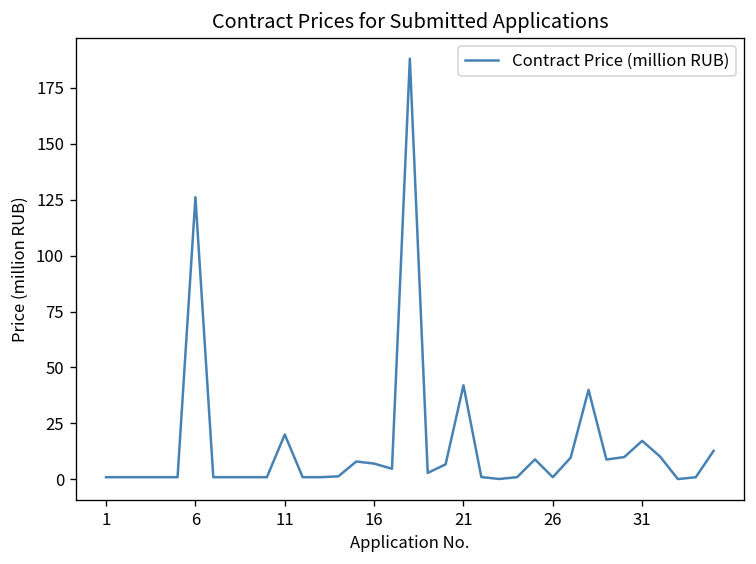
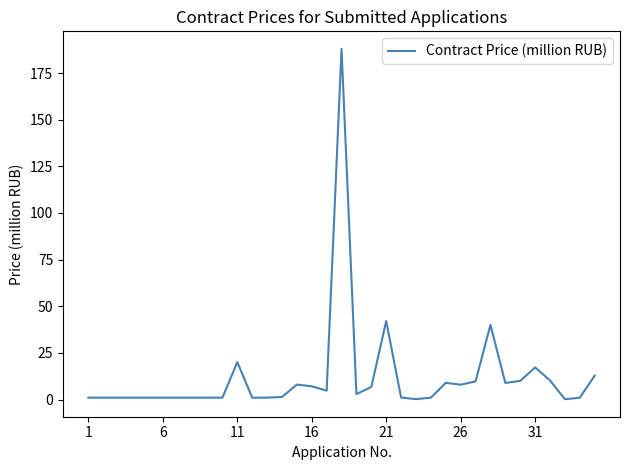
6: 126 -> 1
26: 1 -> 8
